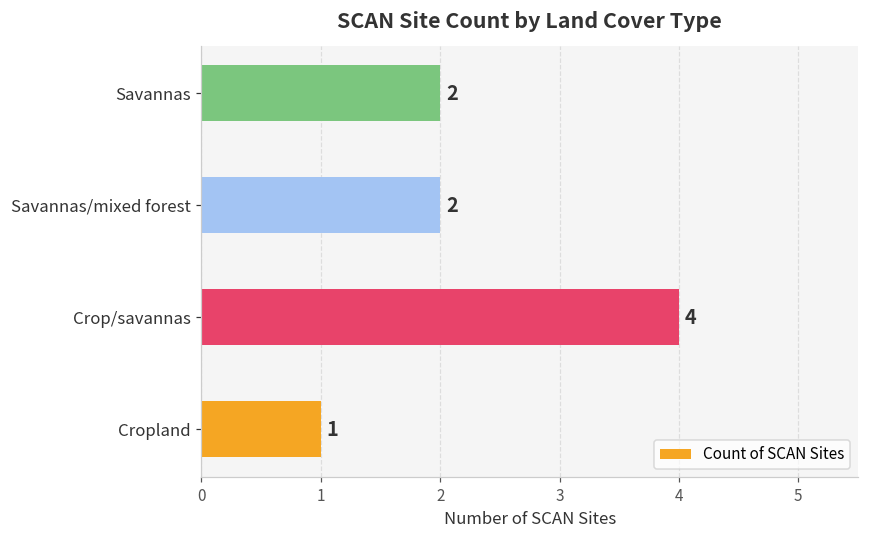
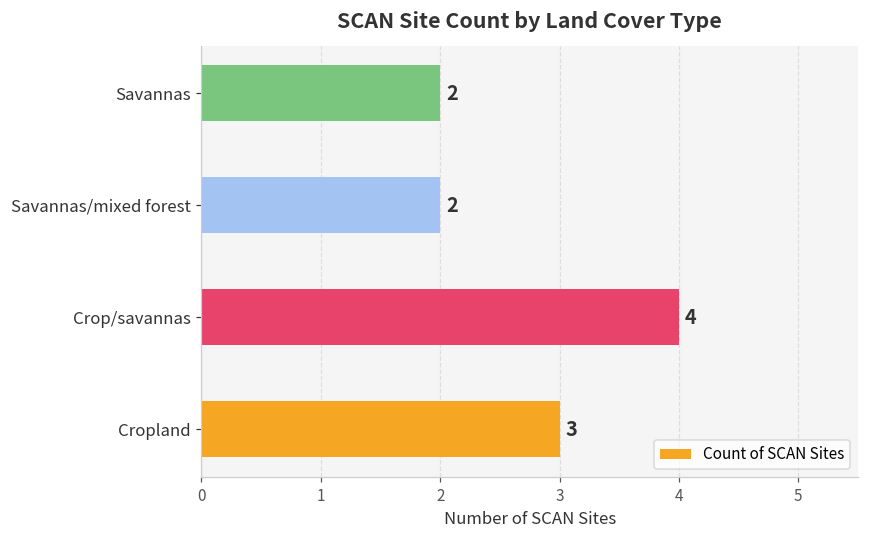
Cropland: 1 -> 3
